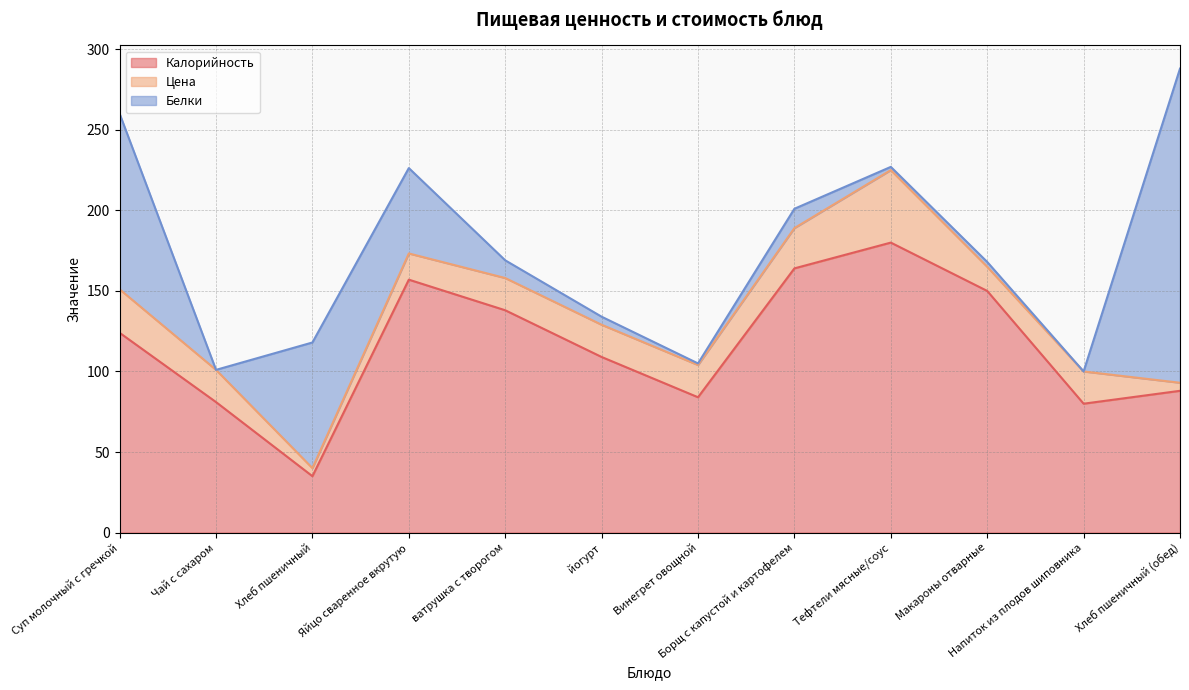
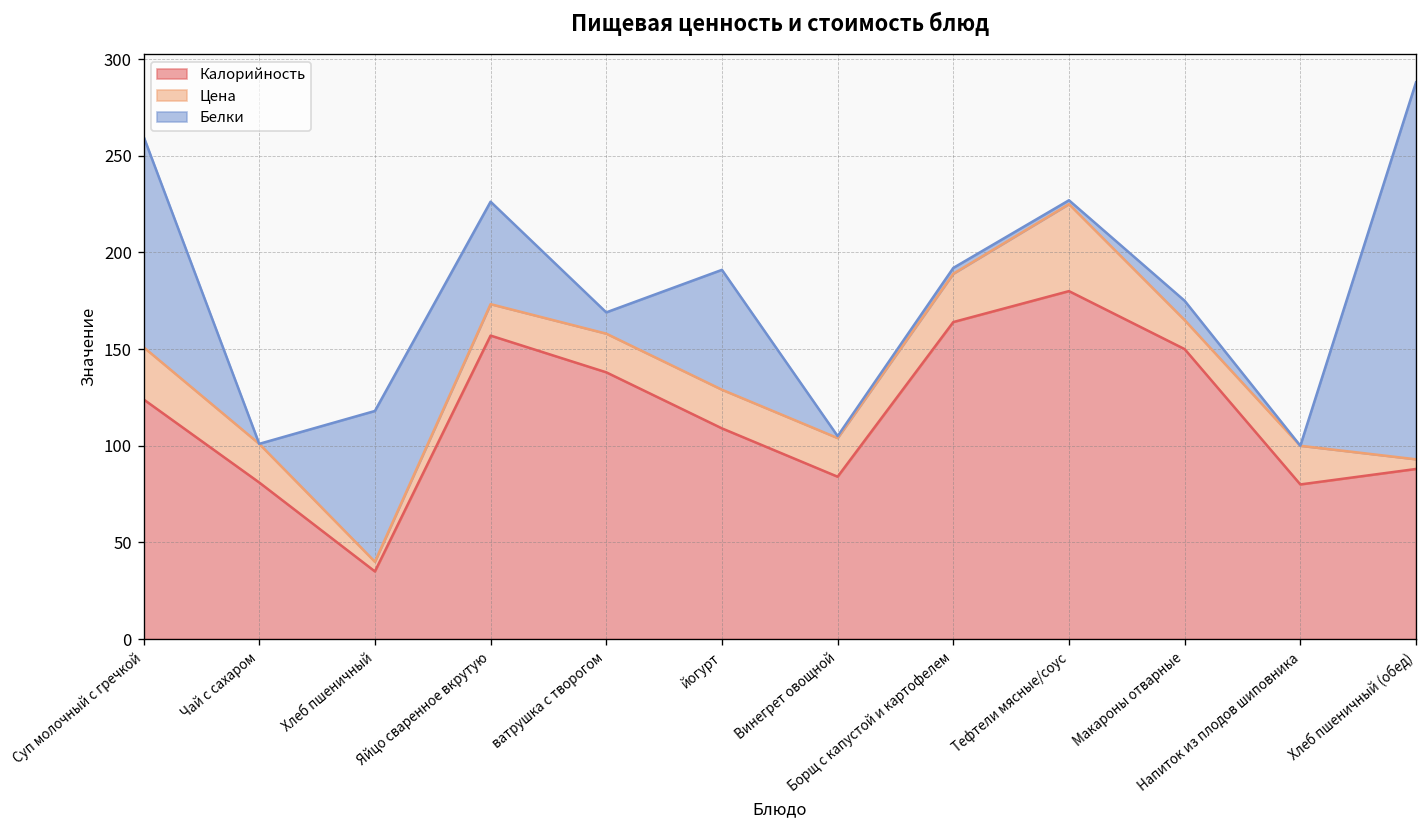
Белки, йогурт: 5 -> 62
Белки, Борщ с капустой и картофелем: 12 -> 3
Белки, Макароны отварные: 3 -> 10
